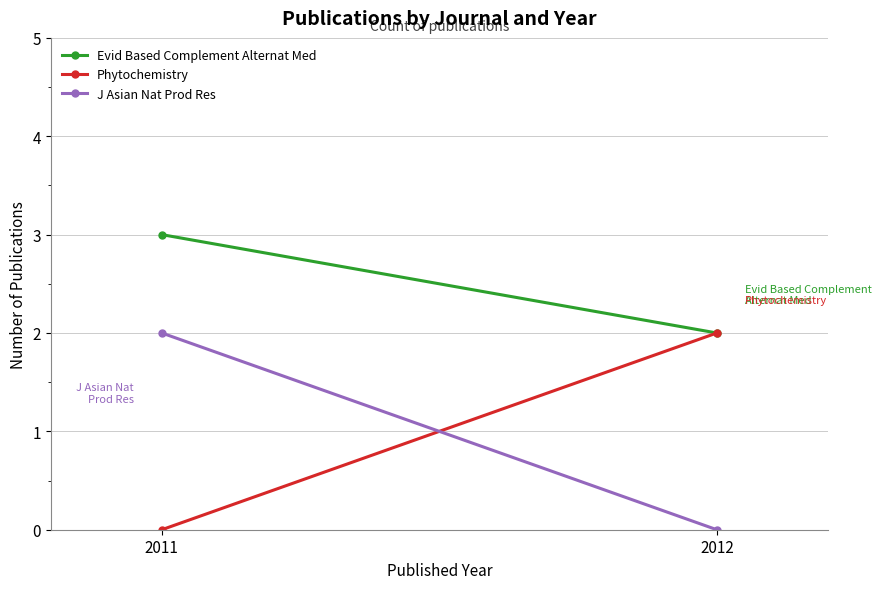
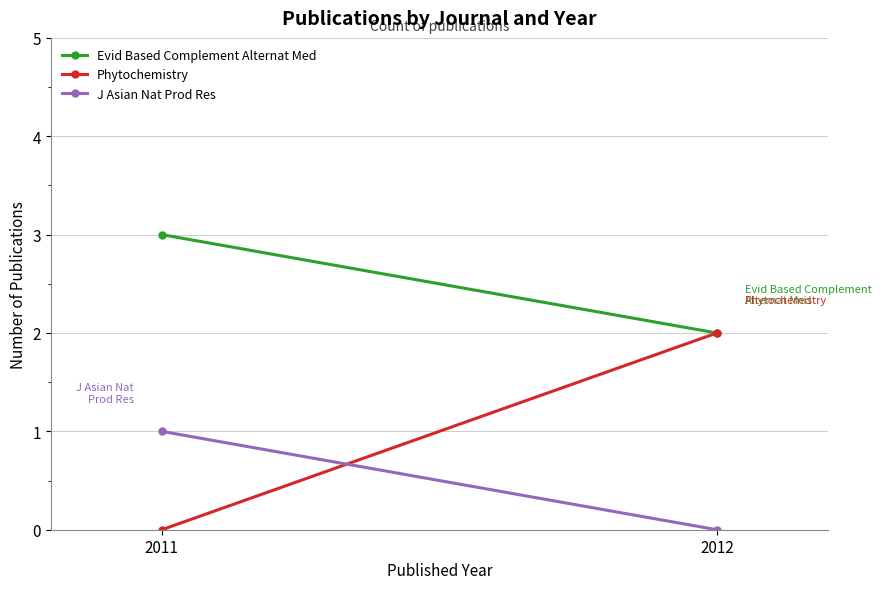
J Asian Nat Prod Res, 2011: 2 -> 1
